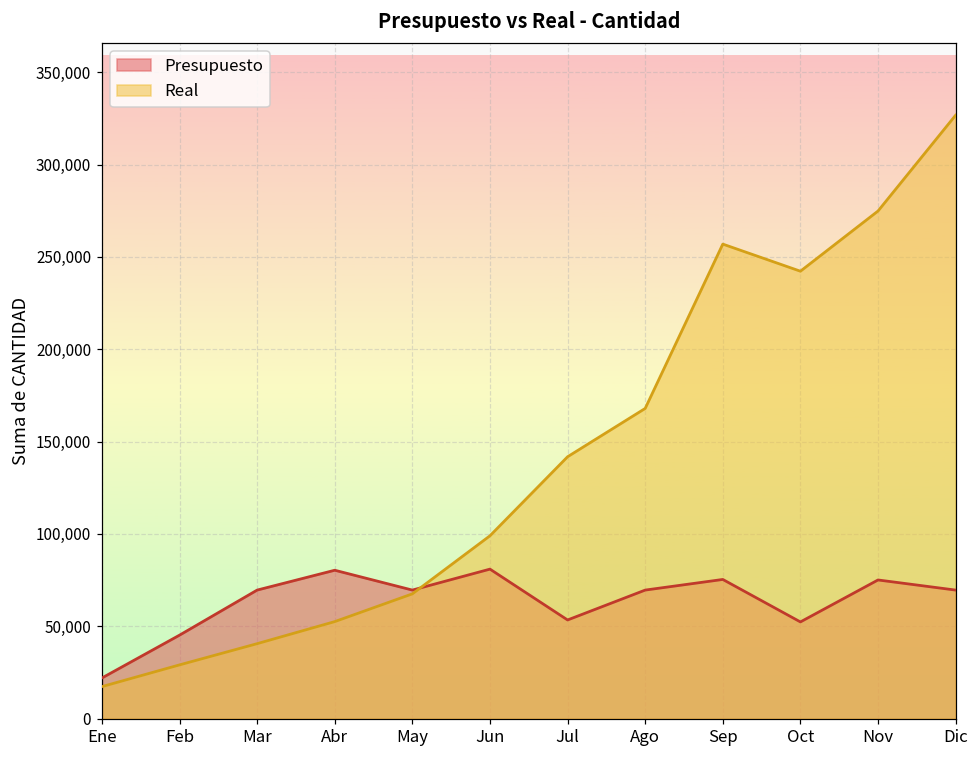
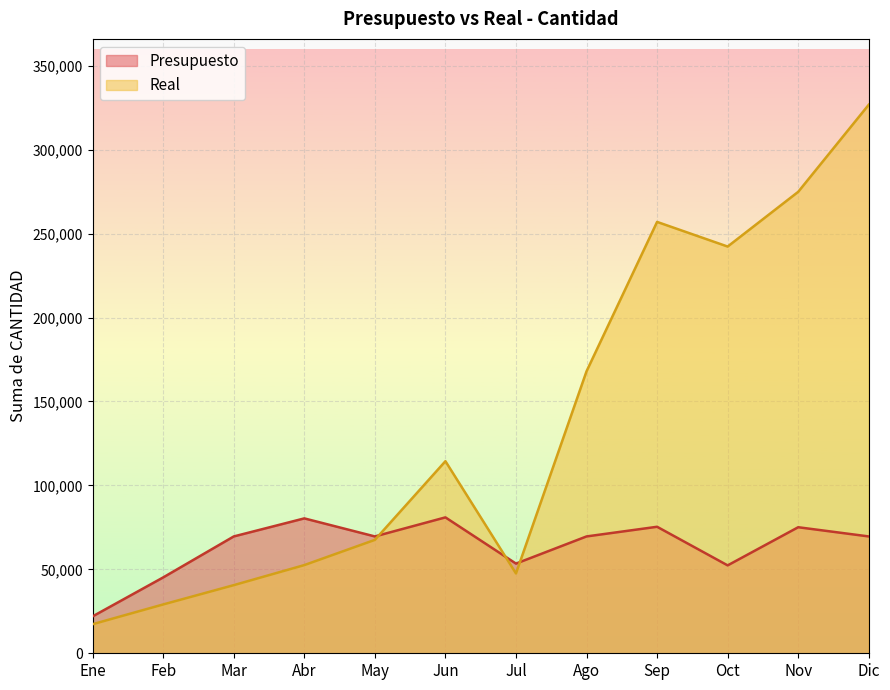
Real, Jun: 99,000 -> 114,000
Real, Jul: 142,000 -> 48,000
